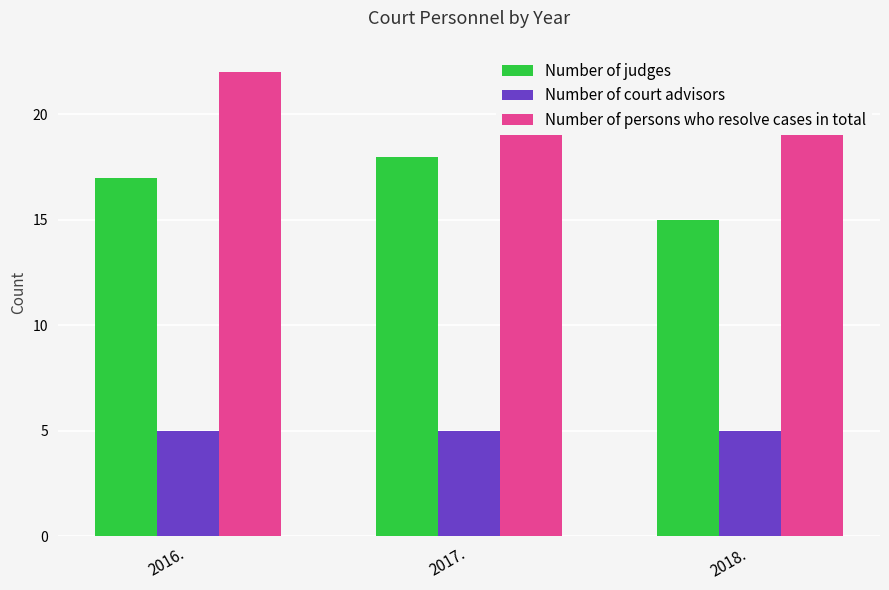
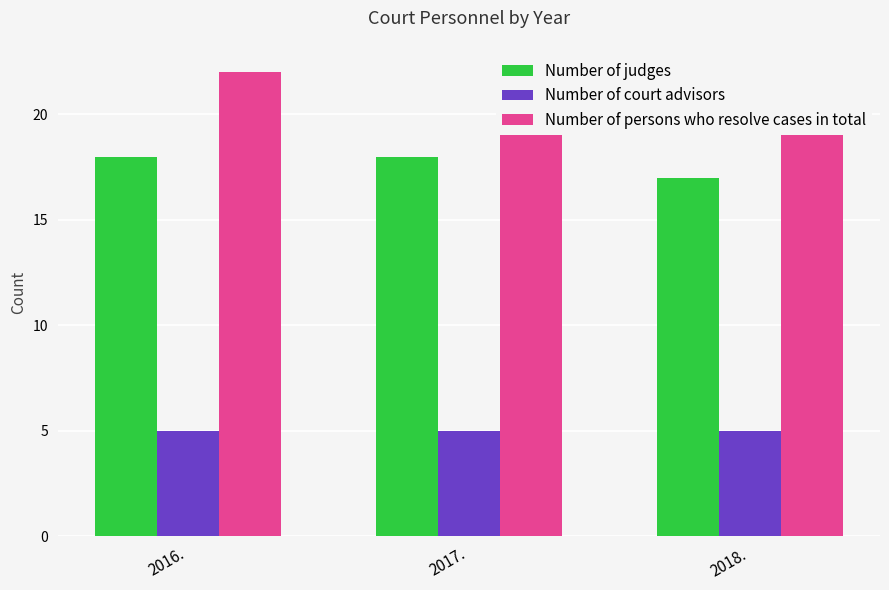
Number of judges, 2016.: 17 -> 18
Number of judges, 2018.: 15 -> 17
